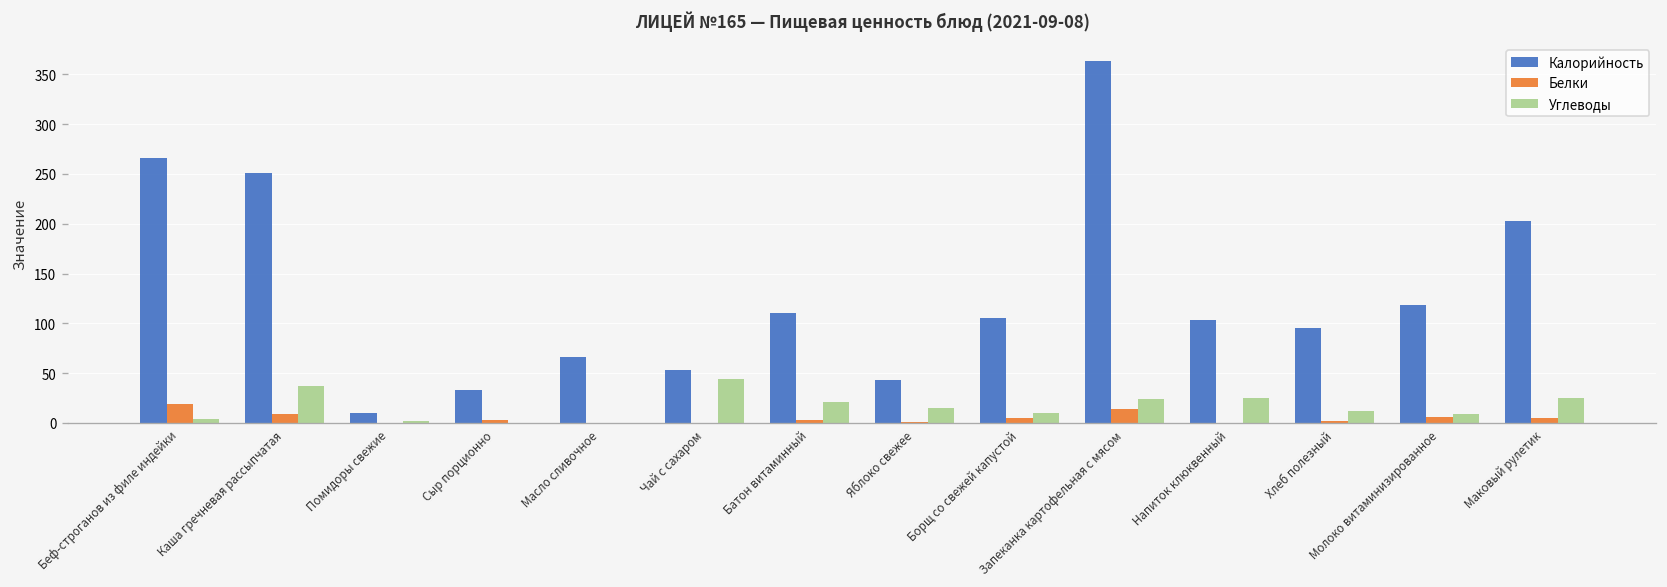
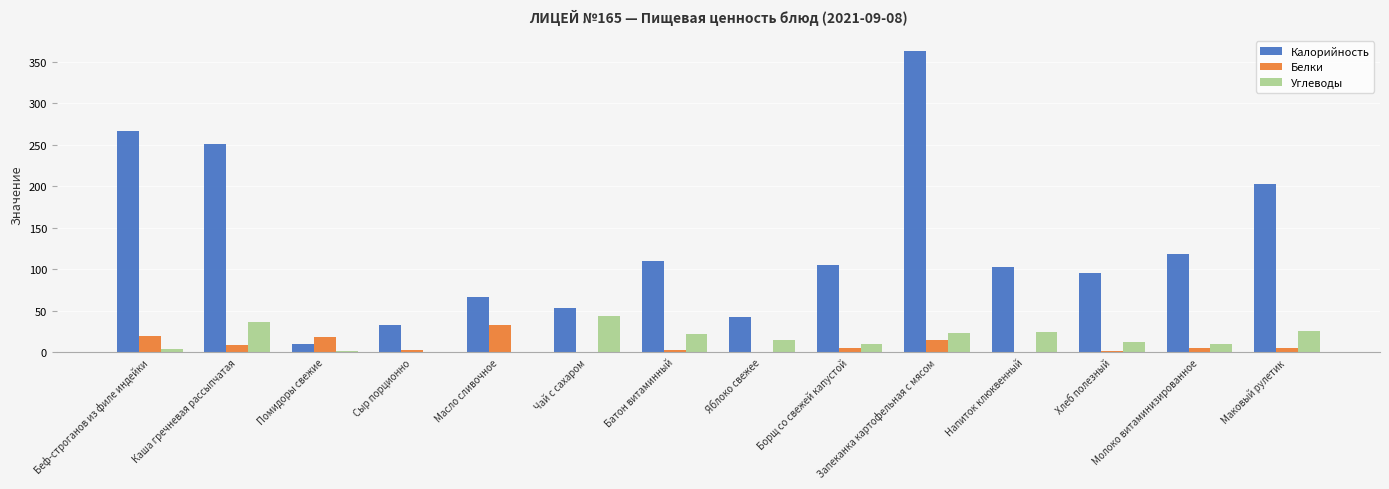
Белки, Помидоры свежие: 0 -> 20
Белки, Масло сливочное: 0 -> 30
